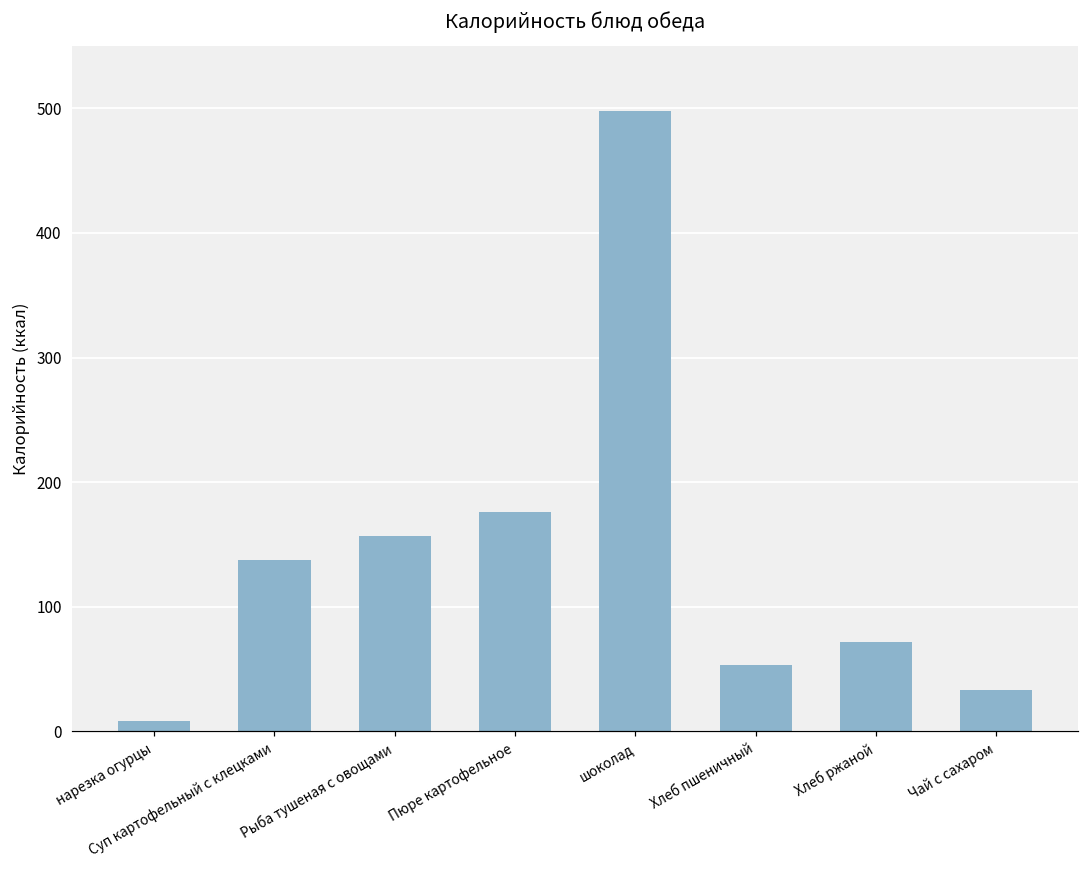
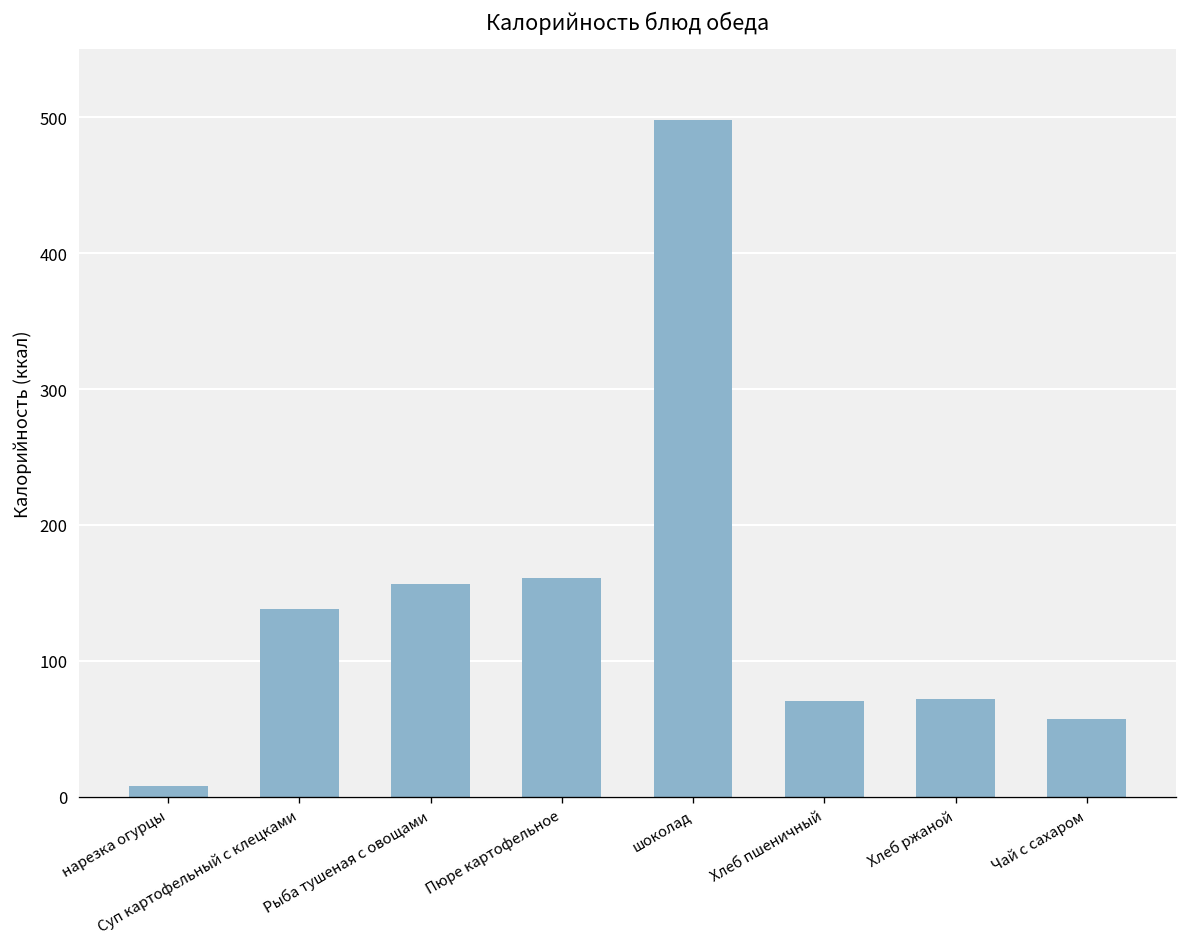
Пюре картофельное: 176 -> 161
Хлеб пшеничный: 53 -> 70
Чай с сахаром: 33 -> 57
